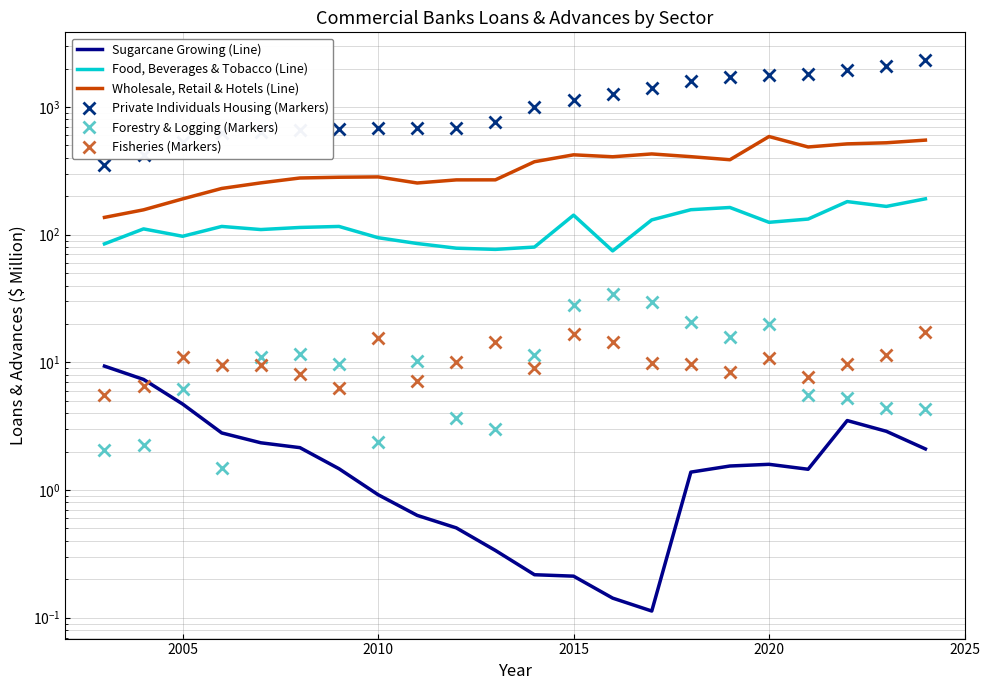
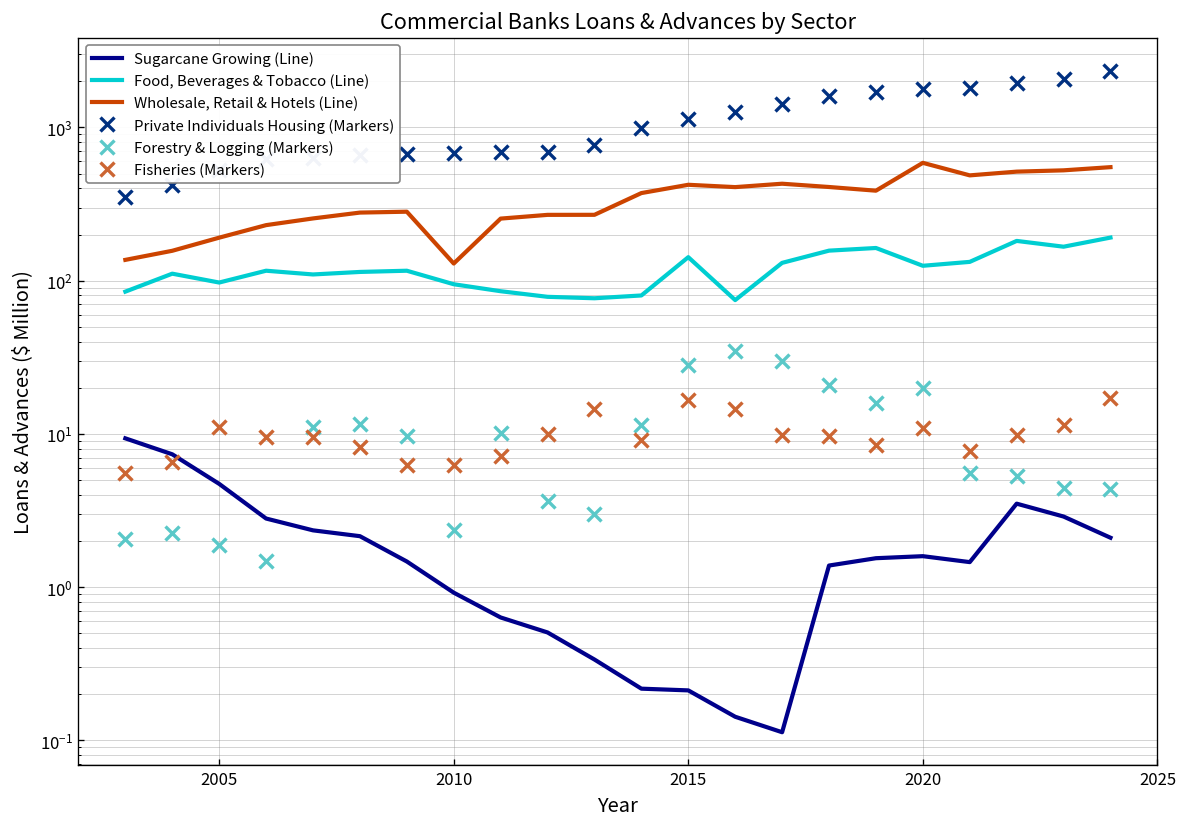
Forestry & Logging (Markers), 2005: 6 -> 1.9
Wholesale, Retail & Hotels (Line), 2010: 280 -> 130
Fisheries (Markers), 2010: 15 -> 6
